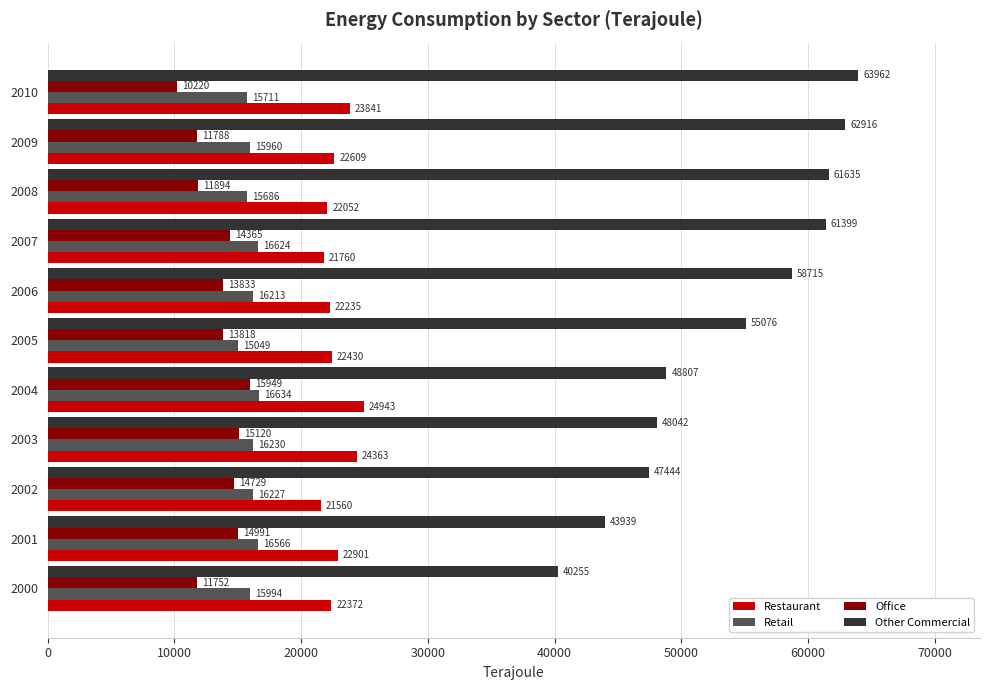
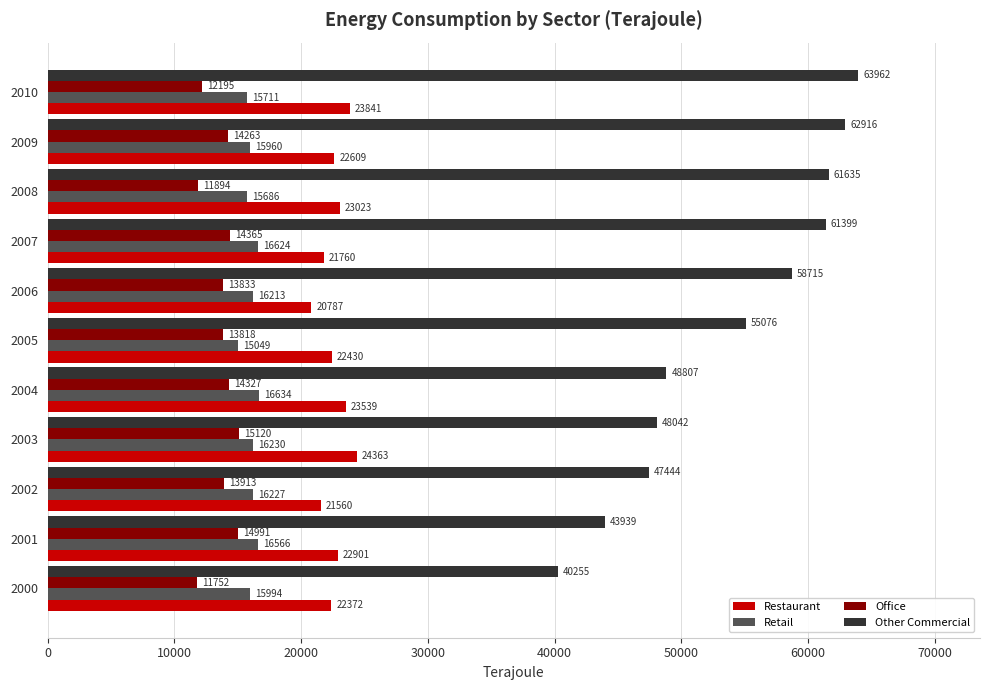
Office, 2010: 10220 -> 12195
Office, 2009: 11788 -> 14263
Restaurant, 2008: 22052 -> 23023
Restaurant, 2006: 22235 -> 20787
Office, 2004: 15949 -> 14327
Restaurant, 2004: 24943 -> 23539
Office, 2002: 14729 -> 13913
